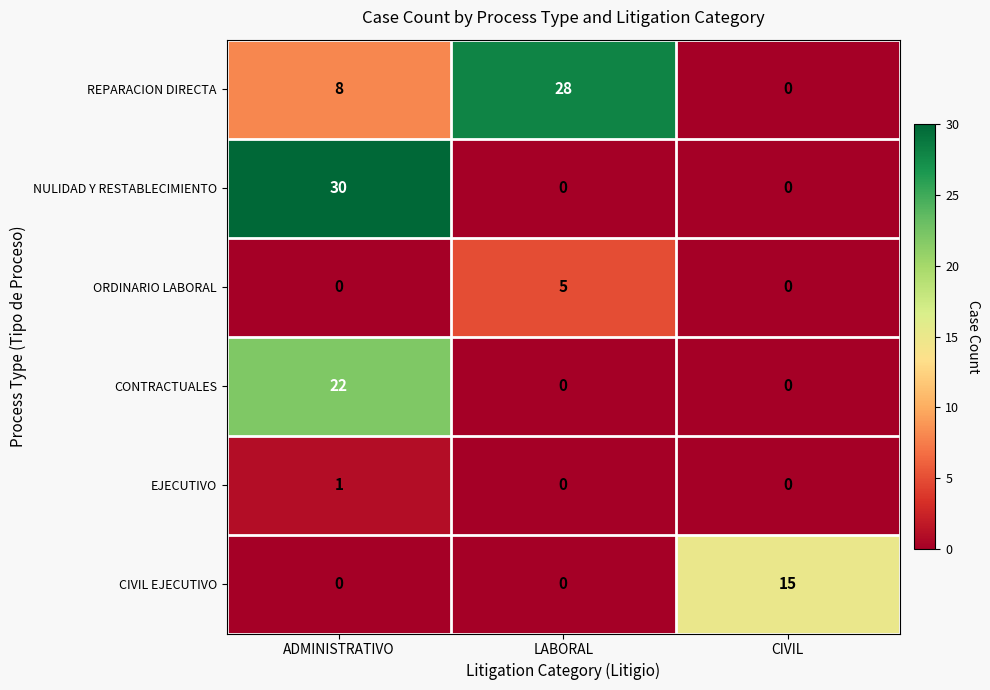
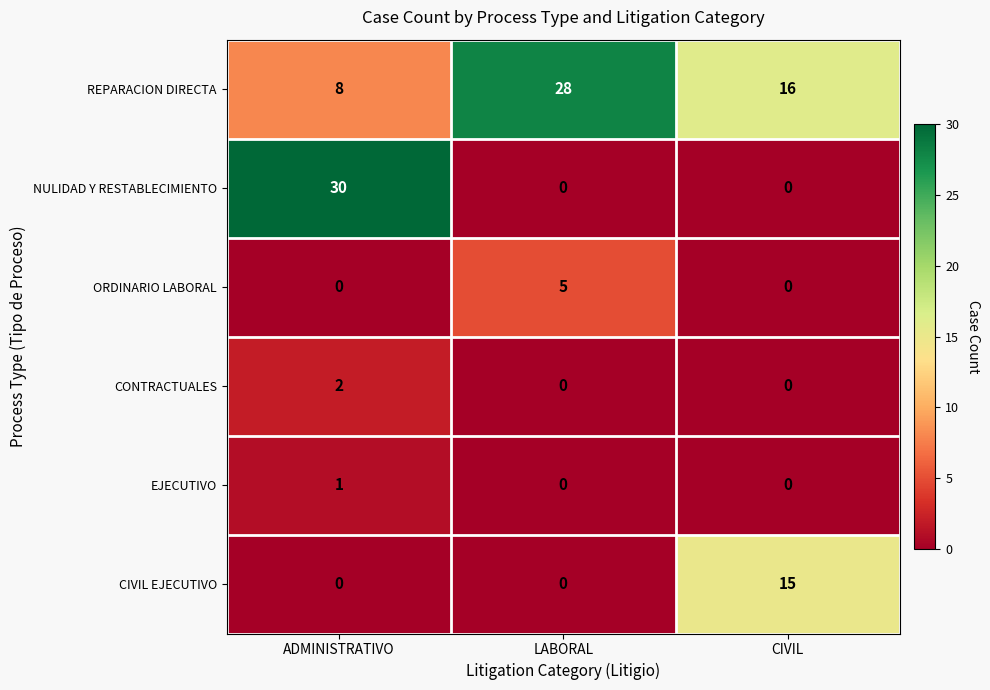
REPARACION DIRECTA, CIVIL: 0 -> 16
CONTRACTUALES, ADMINISTRATIVO: 22 -> 2
